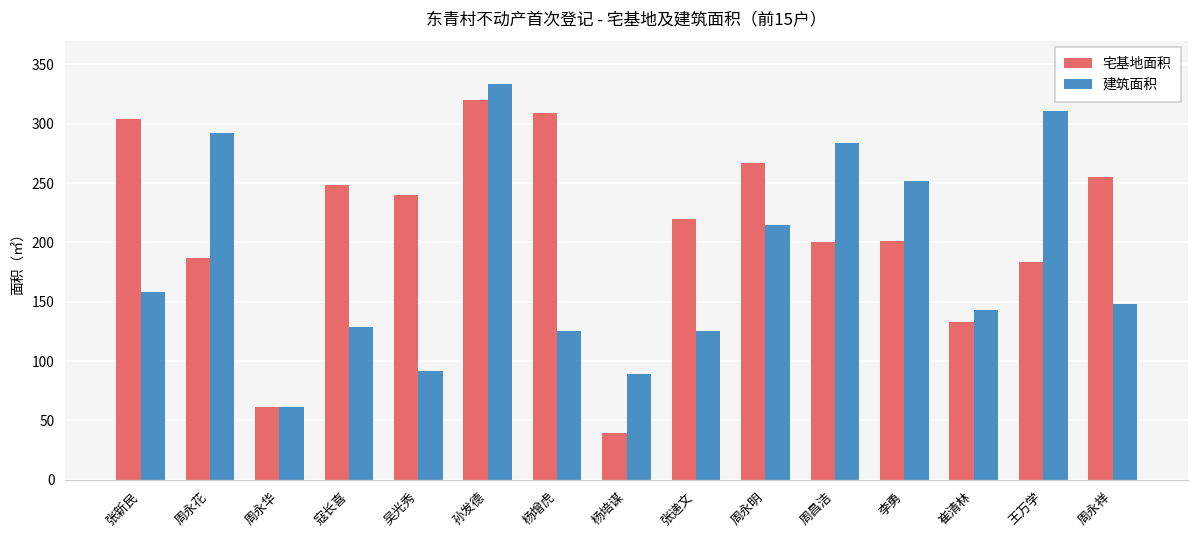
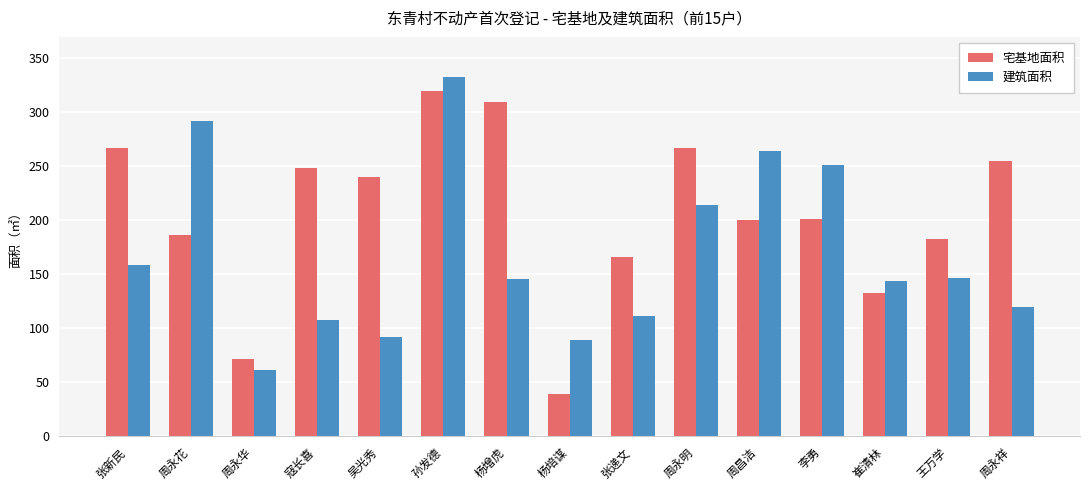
宅基地面积, 张新民: 304 -> 267
宅基地面积, 周永华: 62 -> 71
建筑面积, 寇长喜: 128 -> 108
建筑面积, 杨增虎: 125 -> 146
宅基地面积, 张递文: 220 -> 166
建筑面积, 张递文: 126 -> 111
建筑面积, 周昌洁: 284 -> 264
建筑面积, 王万学: 311 -> 147
建筑面积, 周永祥: 148 -> 120
